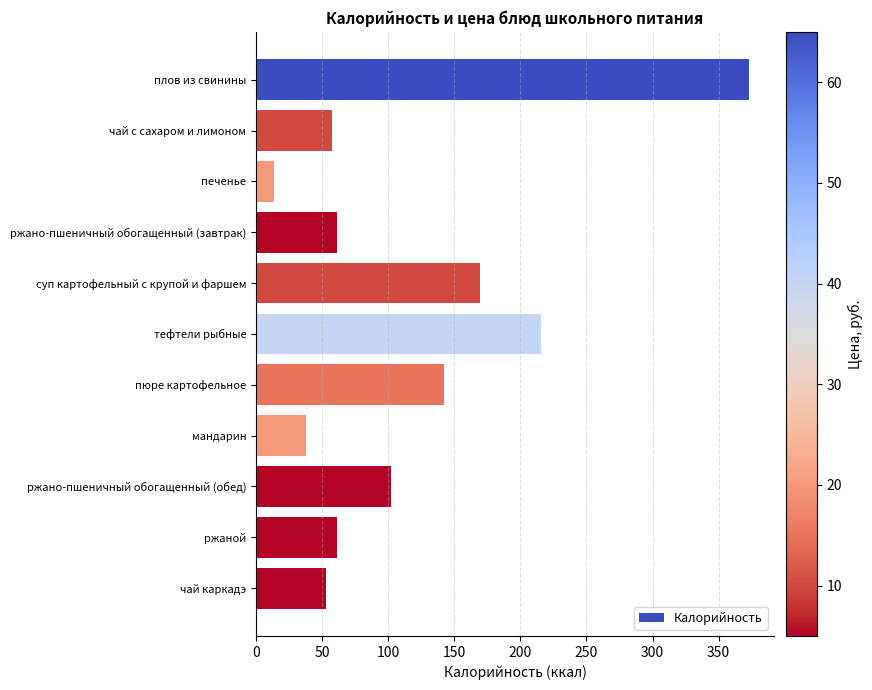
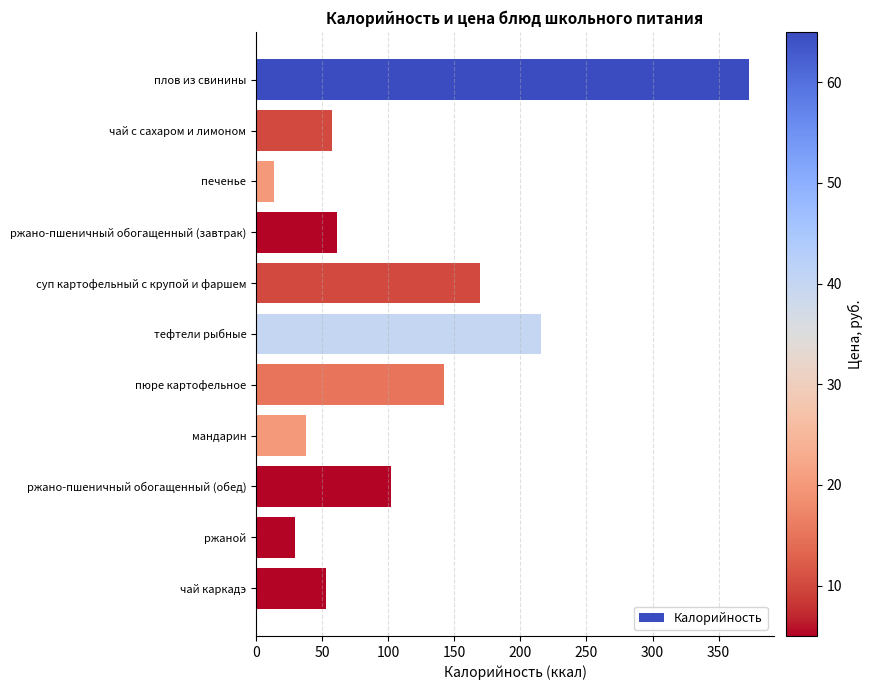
ржаной: 61 -> 29
